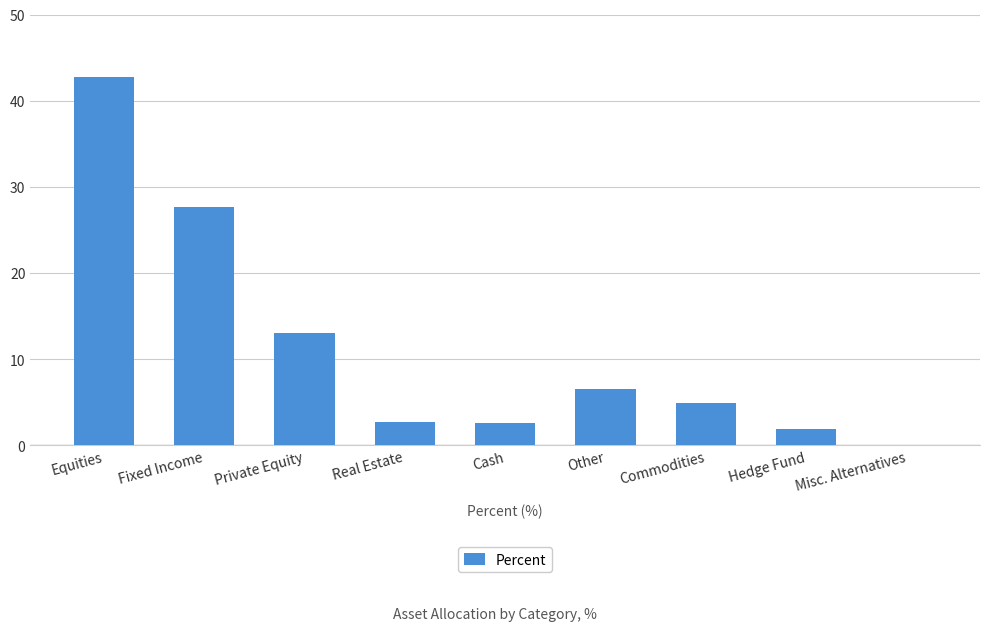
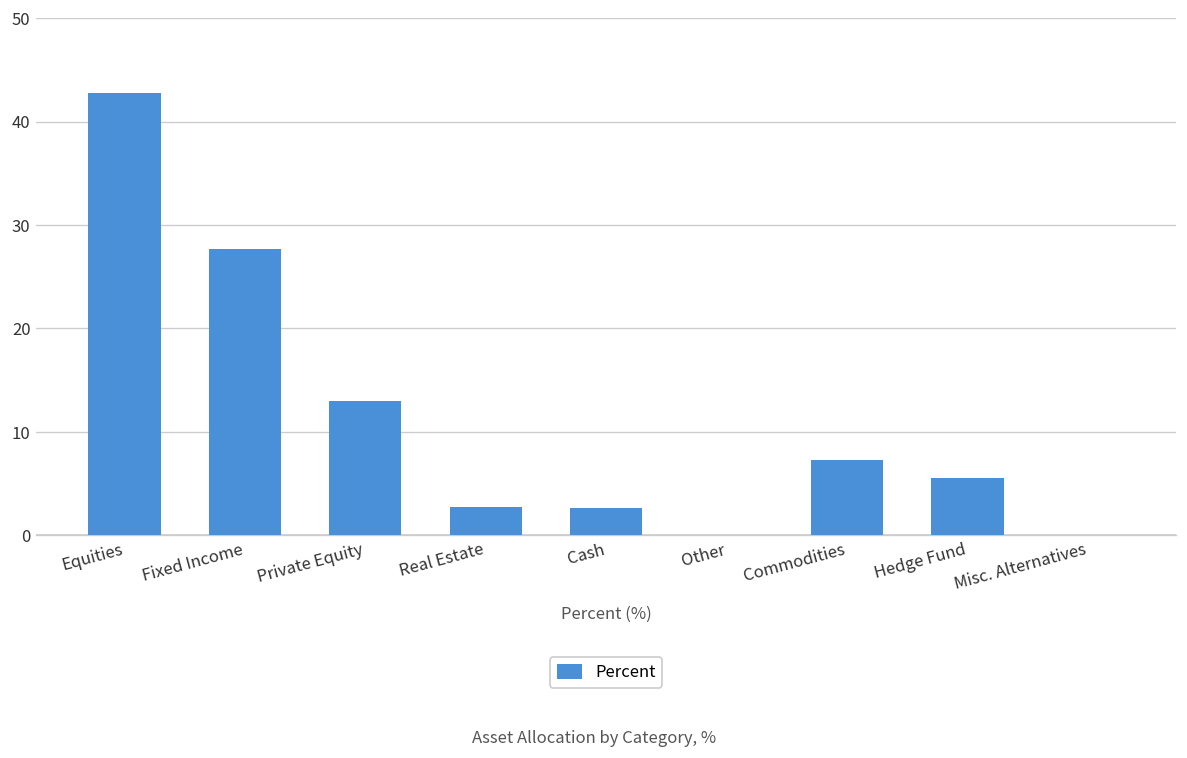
Other: 7 -> 0
Commodities: 5 -> 7
Hedge Fund: 2 -> 6
